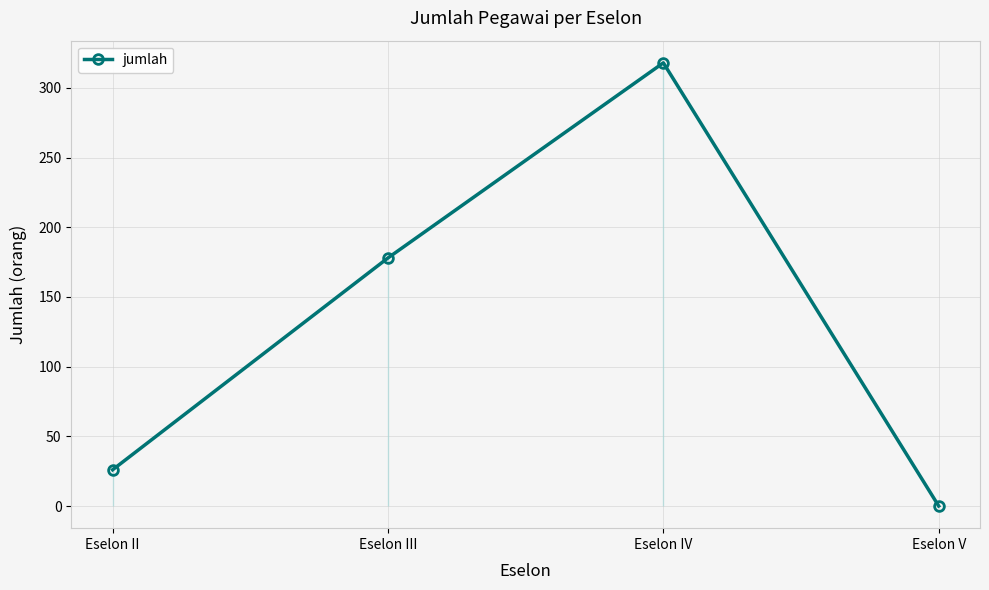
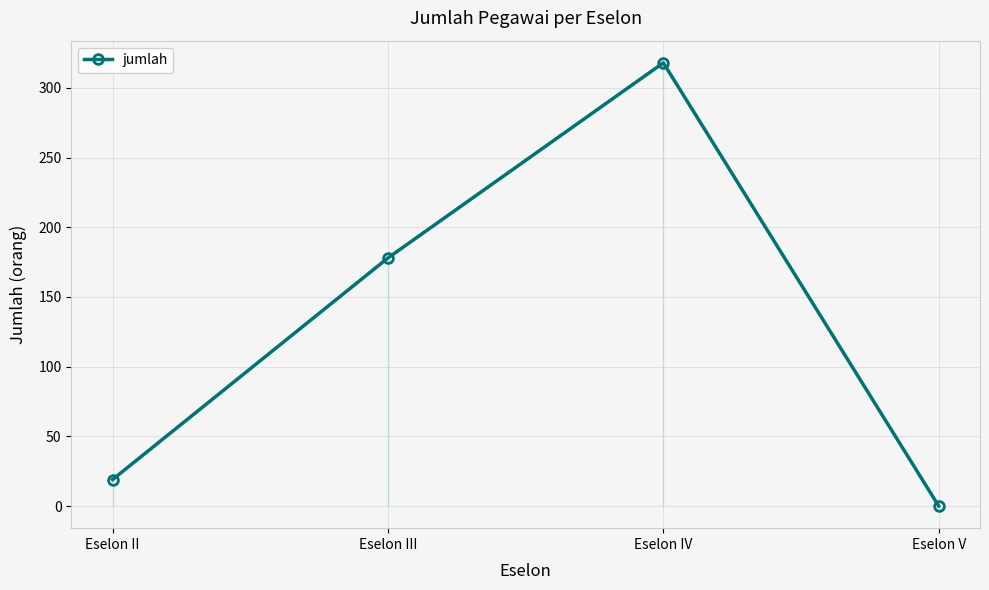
Eselon II: 26 -> 19
